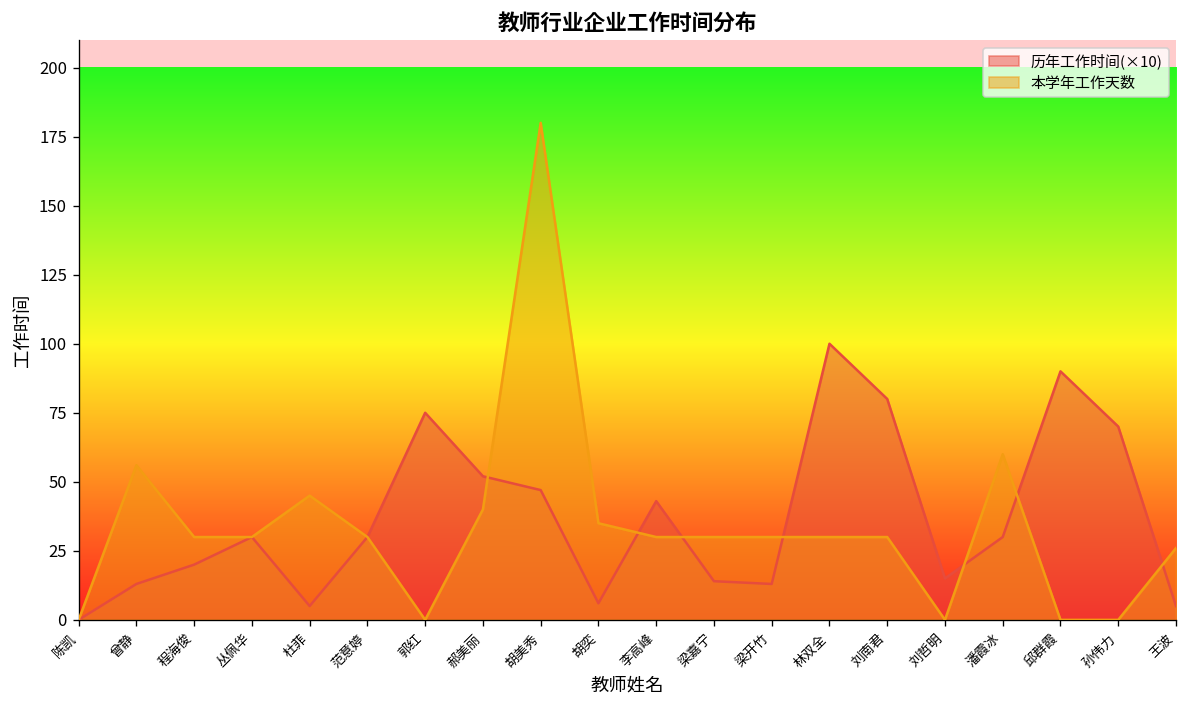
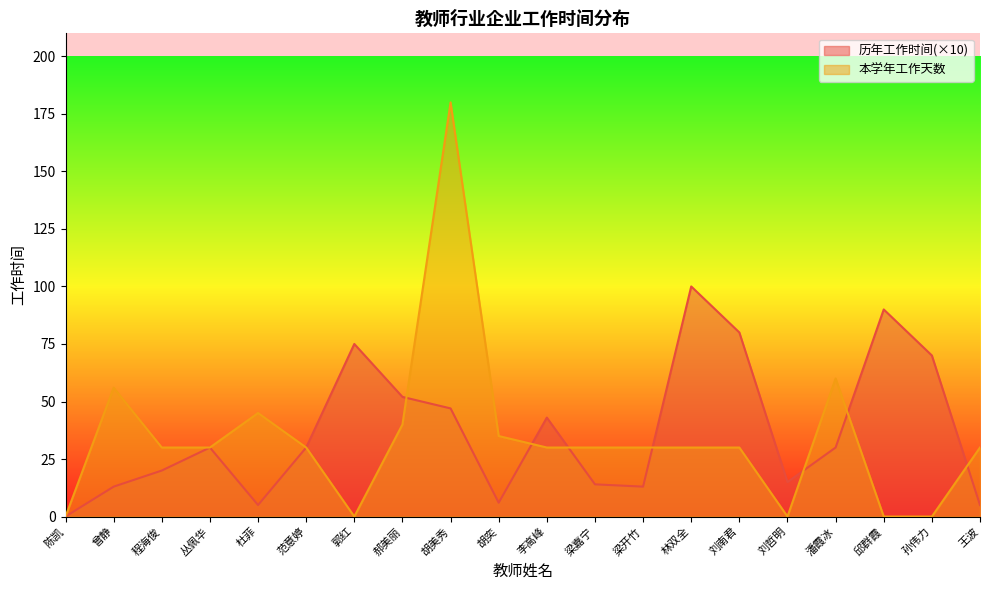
本学年工作天数, 王波: 26 -> 30
